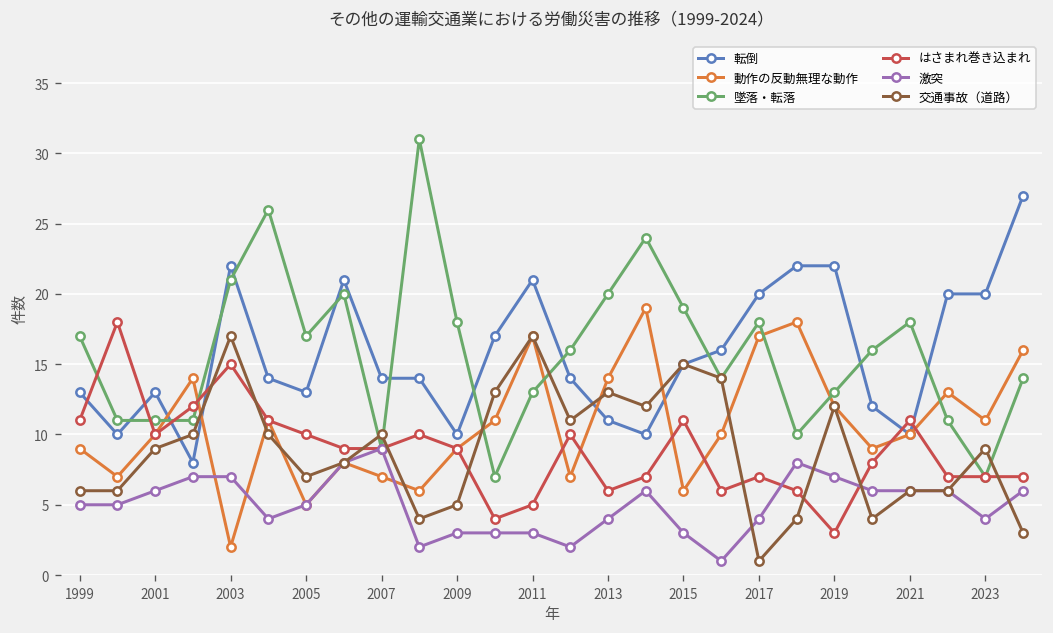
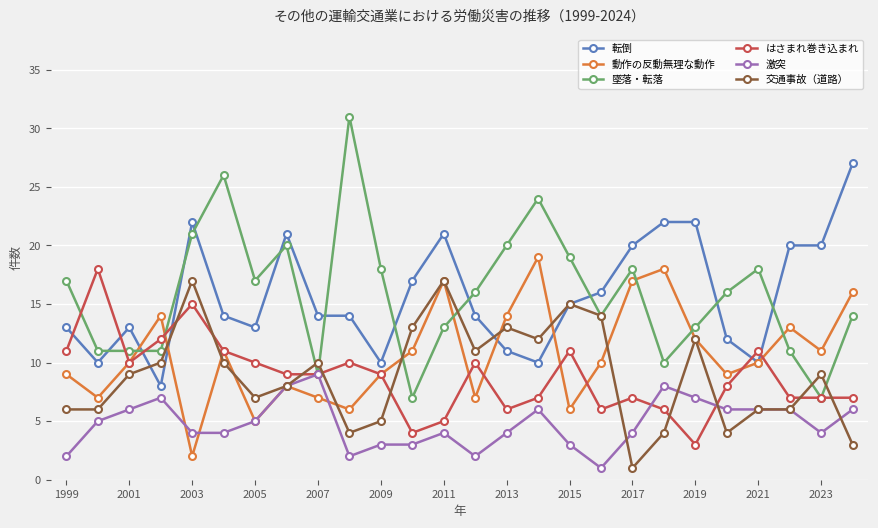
激突, 1999: 5 -> 2
激突, 2003: 7 -> 4
激突, 2011: 3 -> 4
